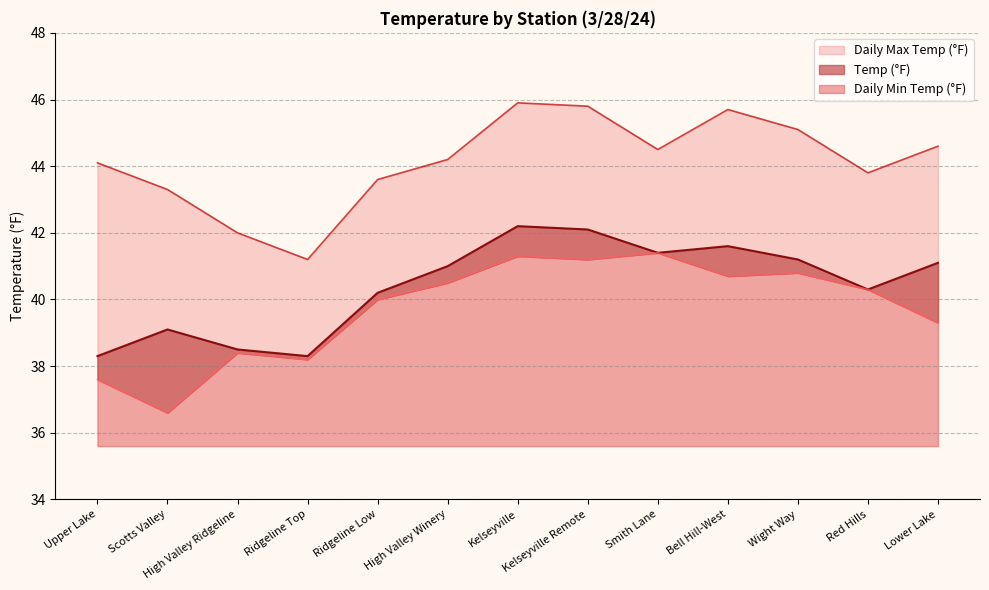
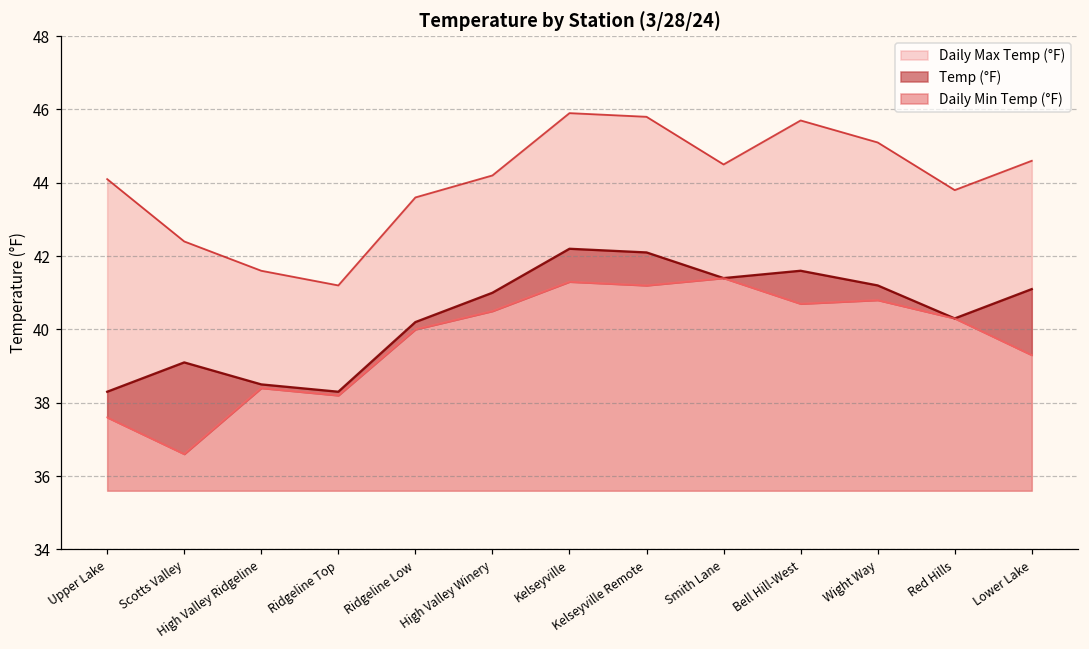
Daily Max Temp (°F), Scotts Valley: 43.3 -> 42.4
Daily Max Temp (°F), High Valley Ridgeline: 42.0 -> 41.6
